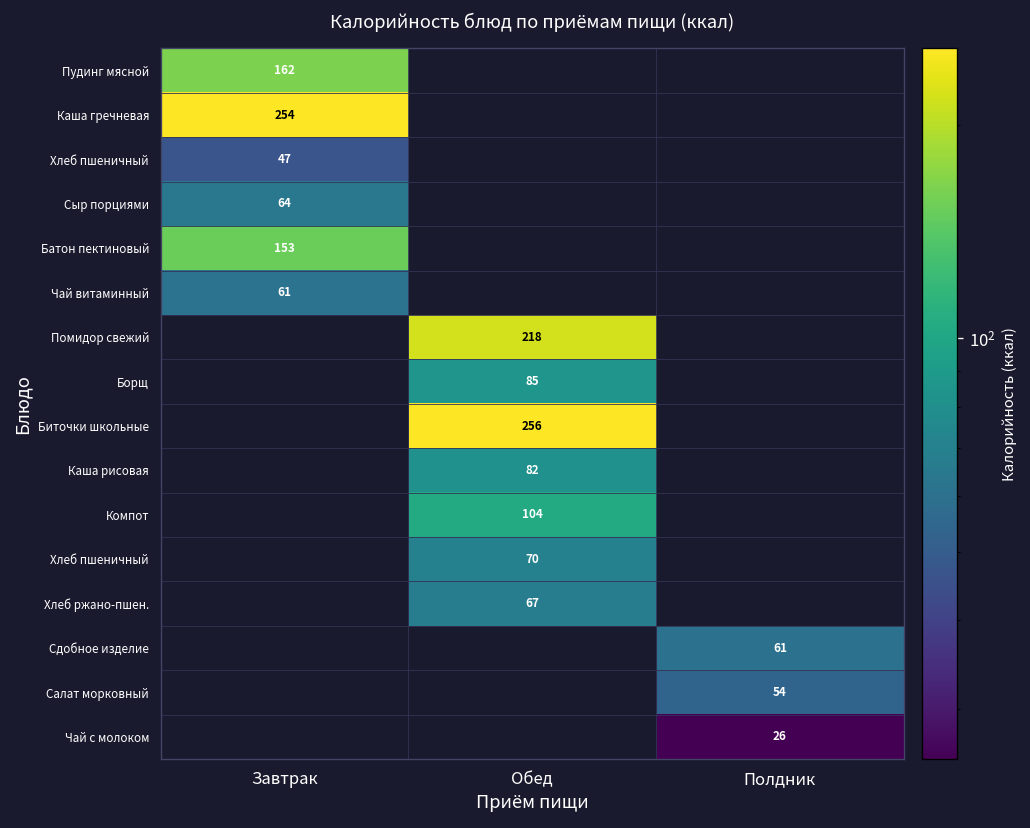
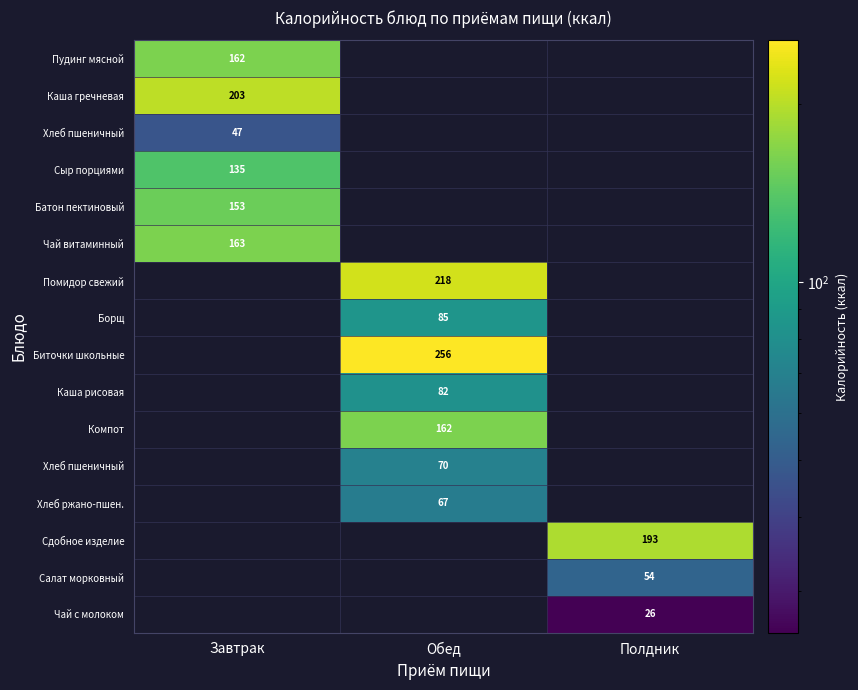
Каша гречневая, Завтрак: 254 -> 203
Сыр порциями, Завтрак: 64 -> 135
Чай витаминный, Завтрак: 61 -> 163
Компот, Обед: 104 -> 162
Сдобное изделие, Полдник: 61 -> 193
